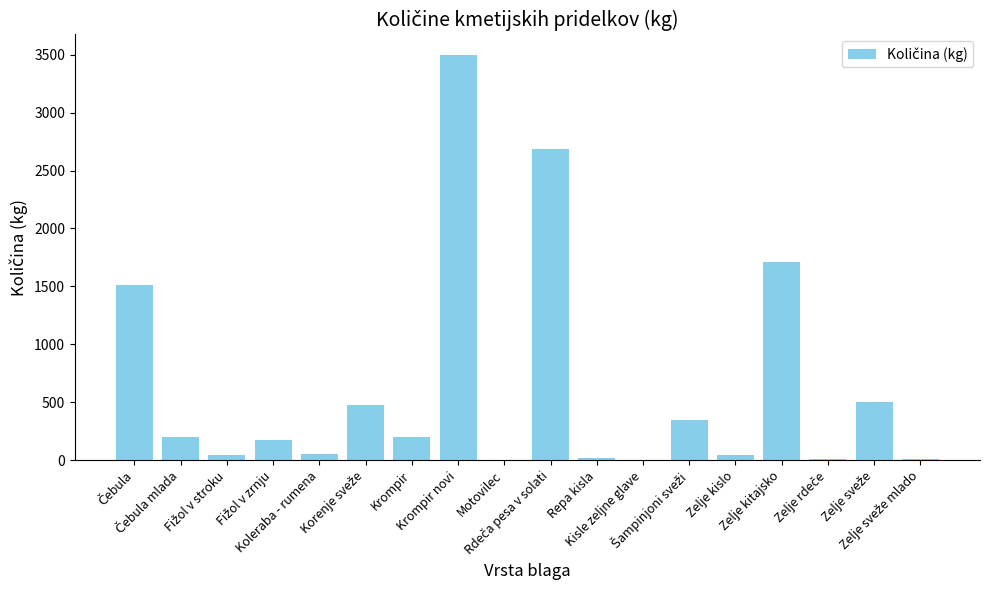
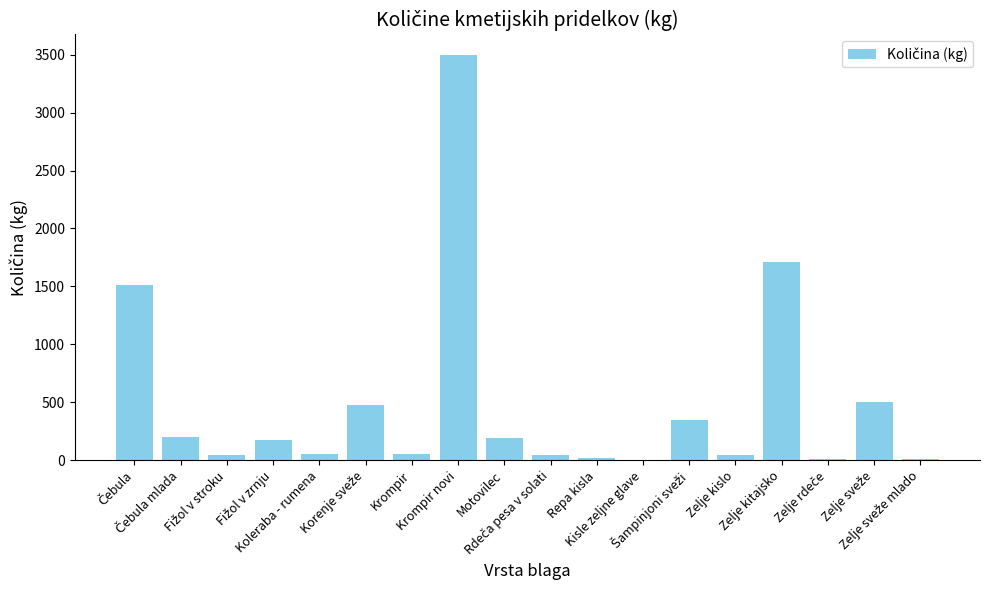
Krompir: 200 -> 50
Motovilec: 0 -> 200
Rdeča pesa v solati: 2690 -> 40
